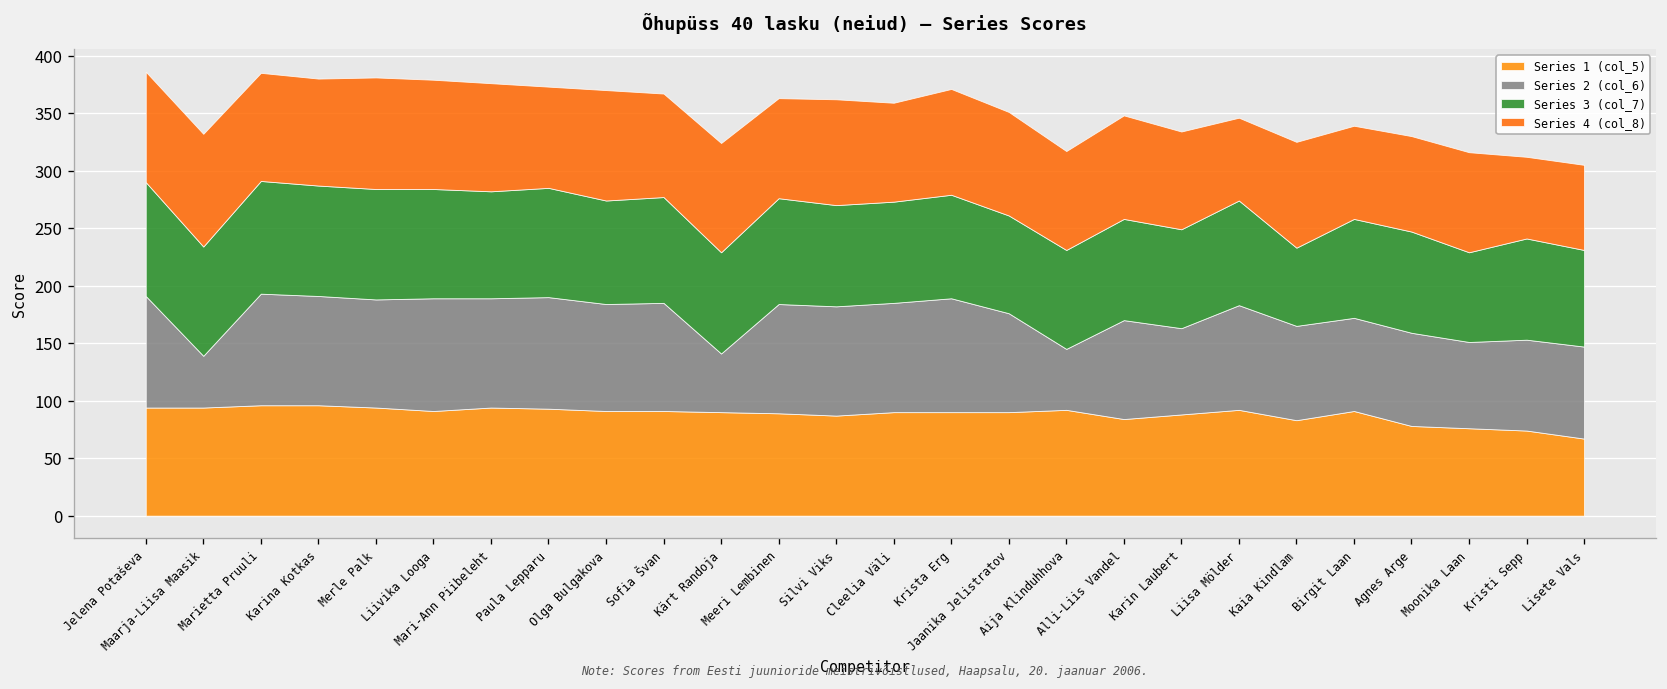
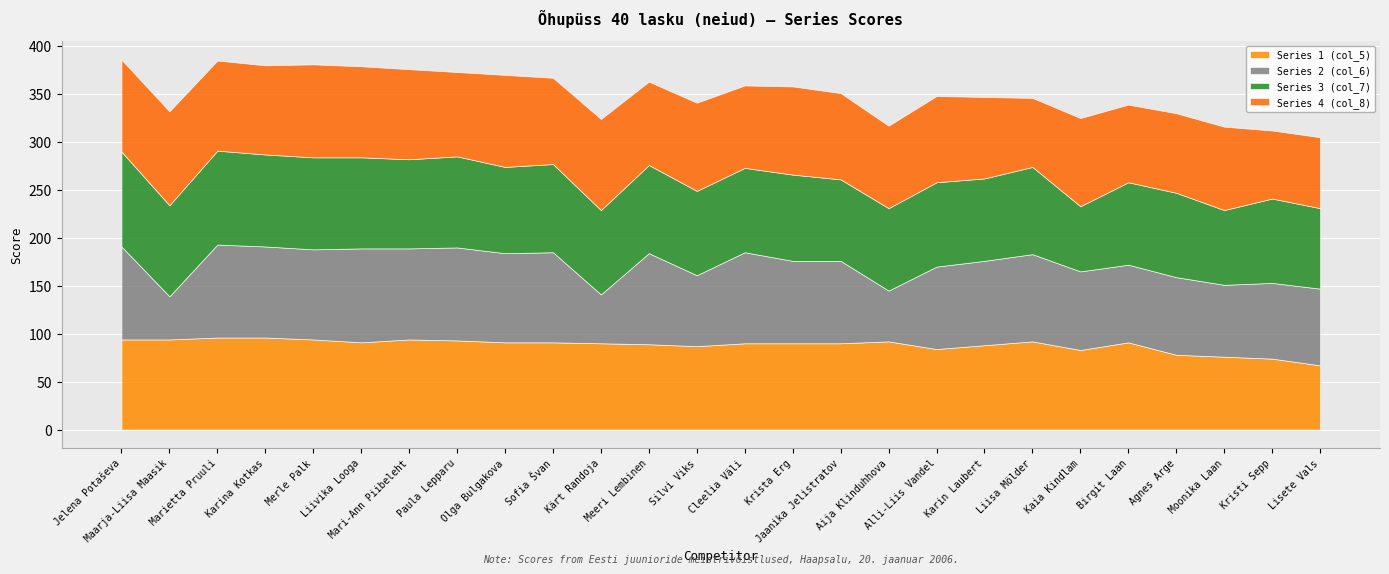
Series 2 (col_6), Silvi Viks: 100 -> 70
Series 2 (col_6), Krista Erg: 100 -> 90
Series 2 (col_6), Karin Laubert: 80 -> 90
